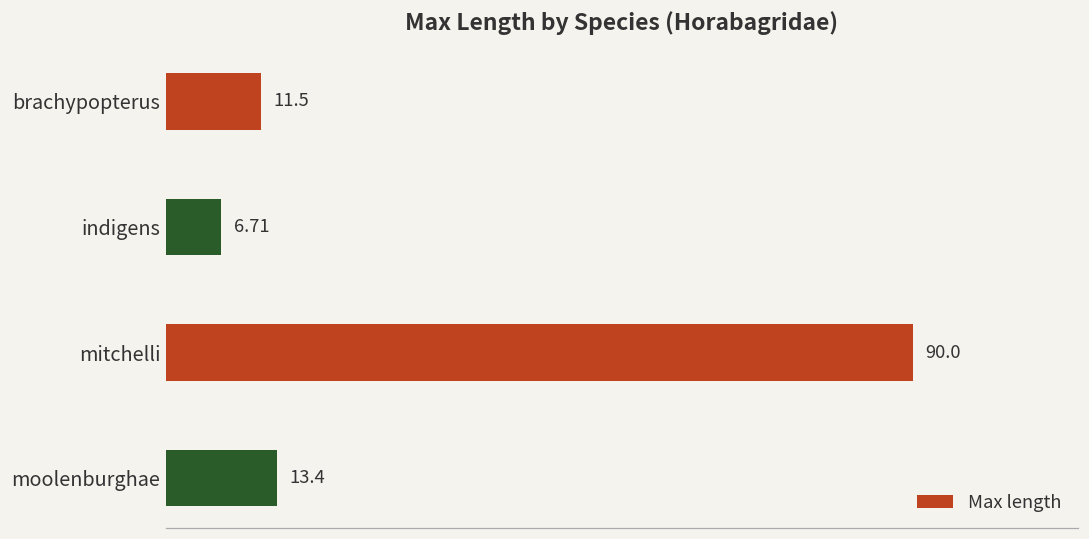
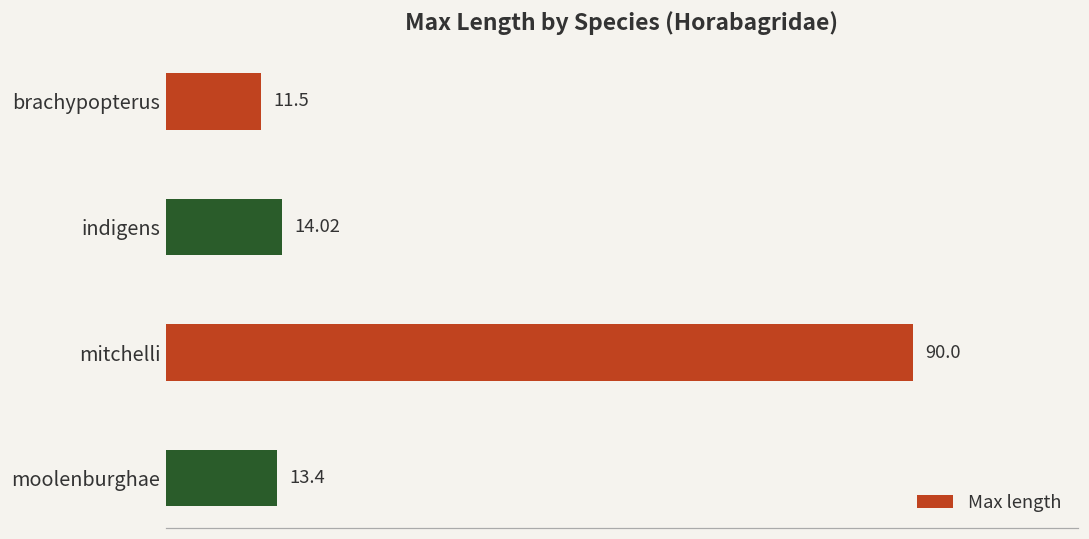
indigens: 6.71 -> 14.02
